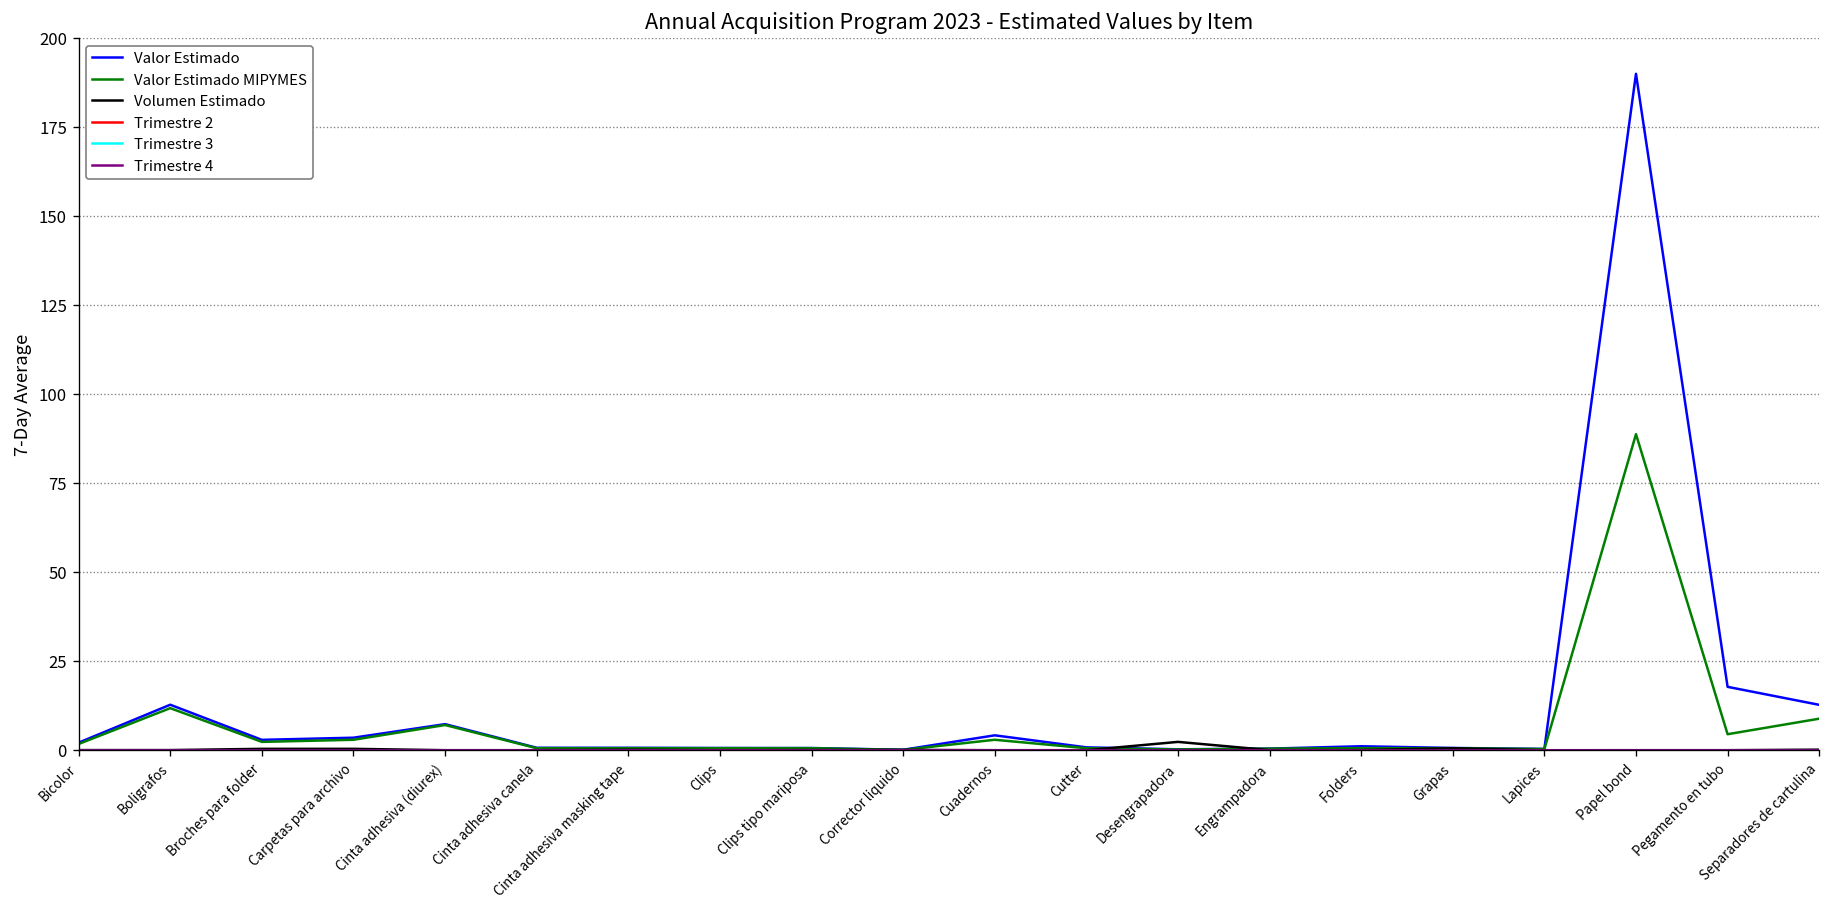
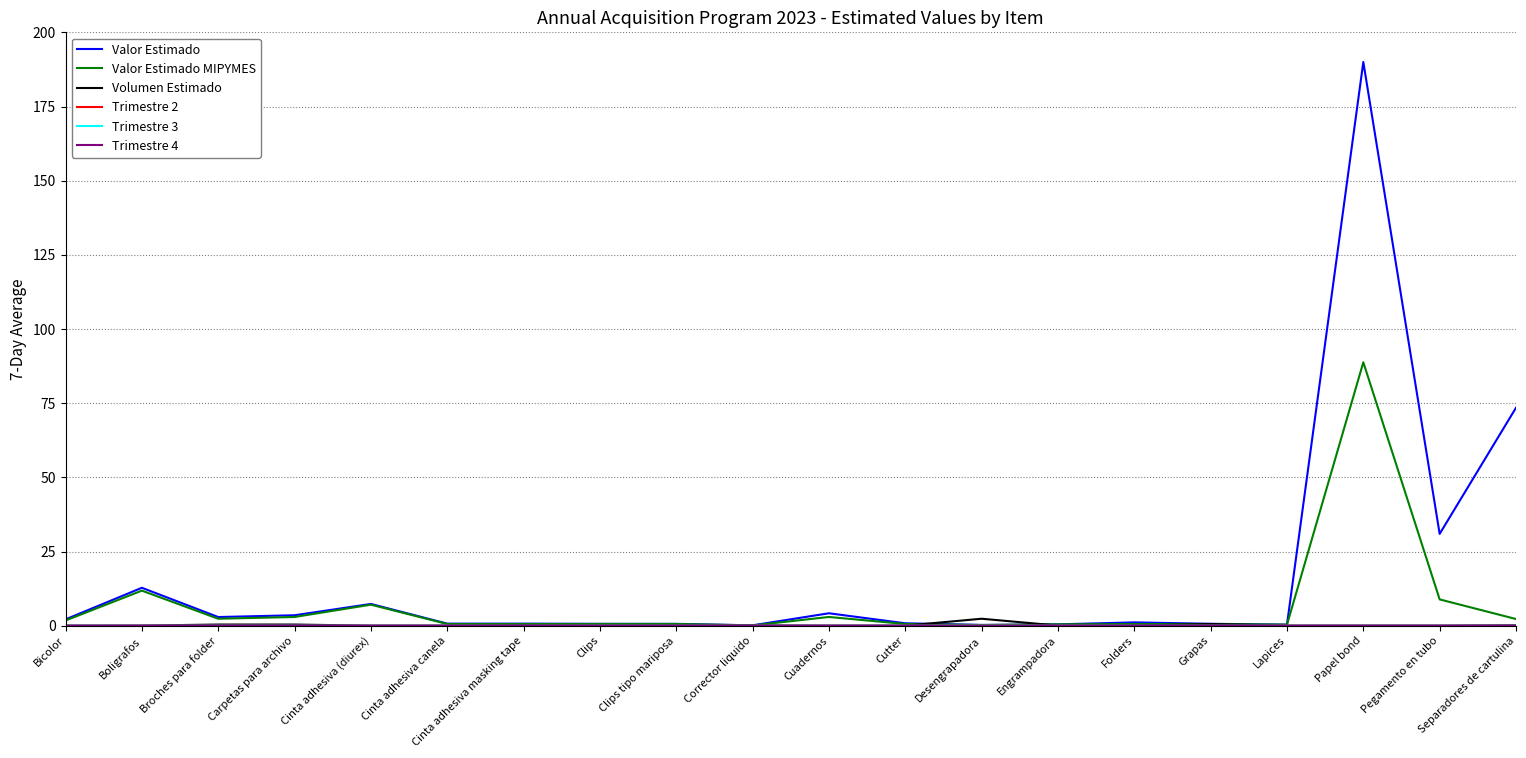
Valor Estimado, Pegamento en tubo: 18 -> 31
Valor Estimado MIPYMES, Pegamento en tubo: 5 -> 9
Valor Estimado, Separadores de cartulina: 13 -> 73
Valor Estimado MIPYMES, Separadores de cartulina: 9 -> 2
